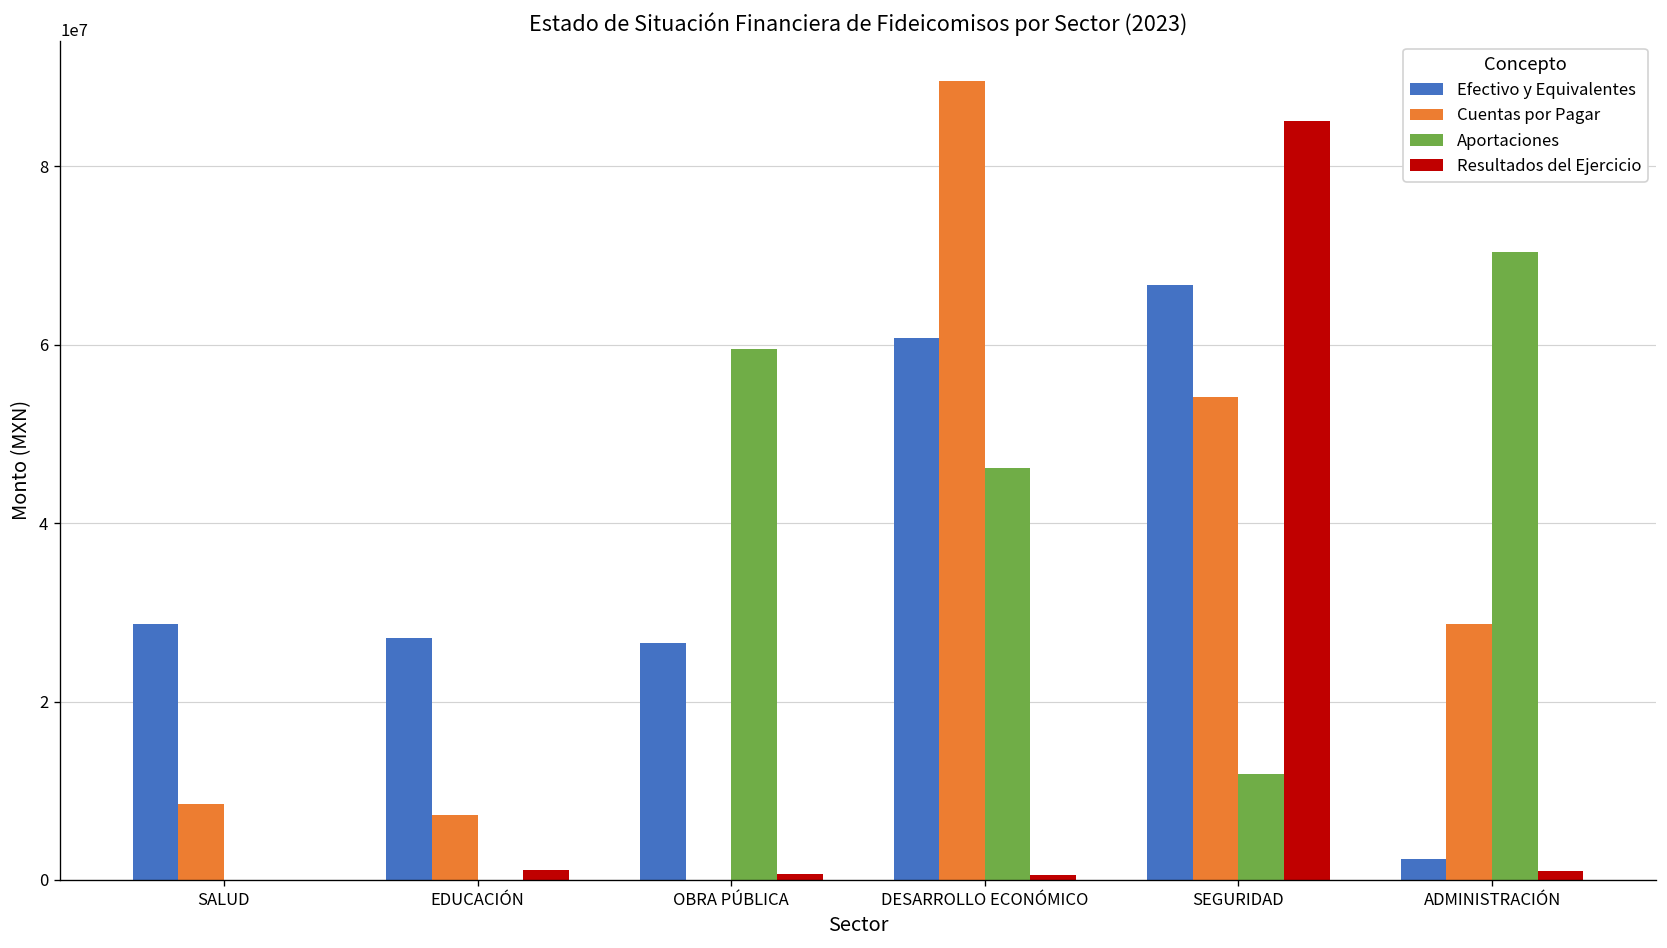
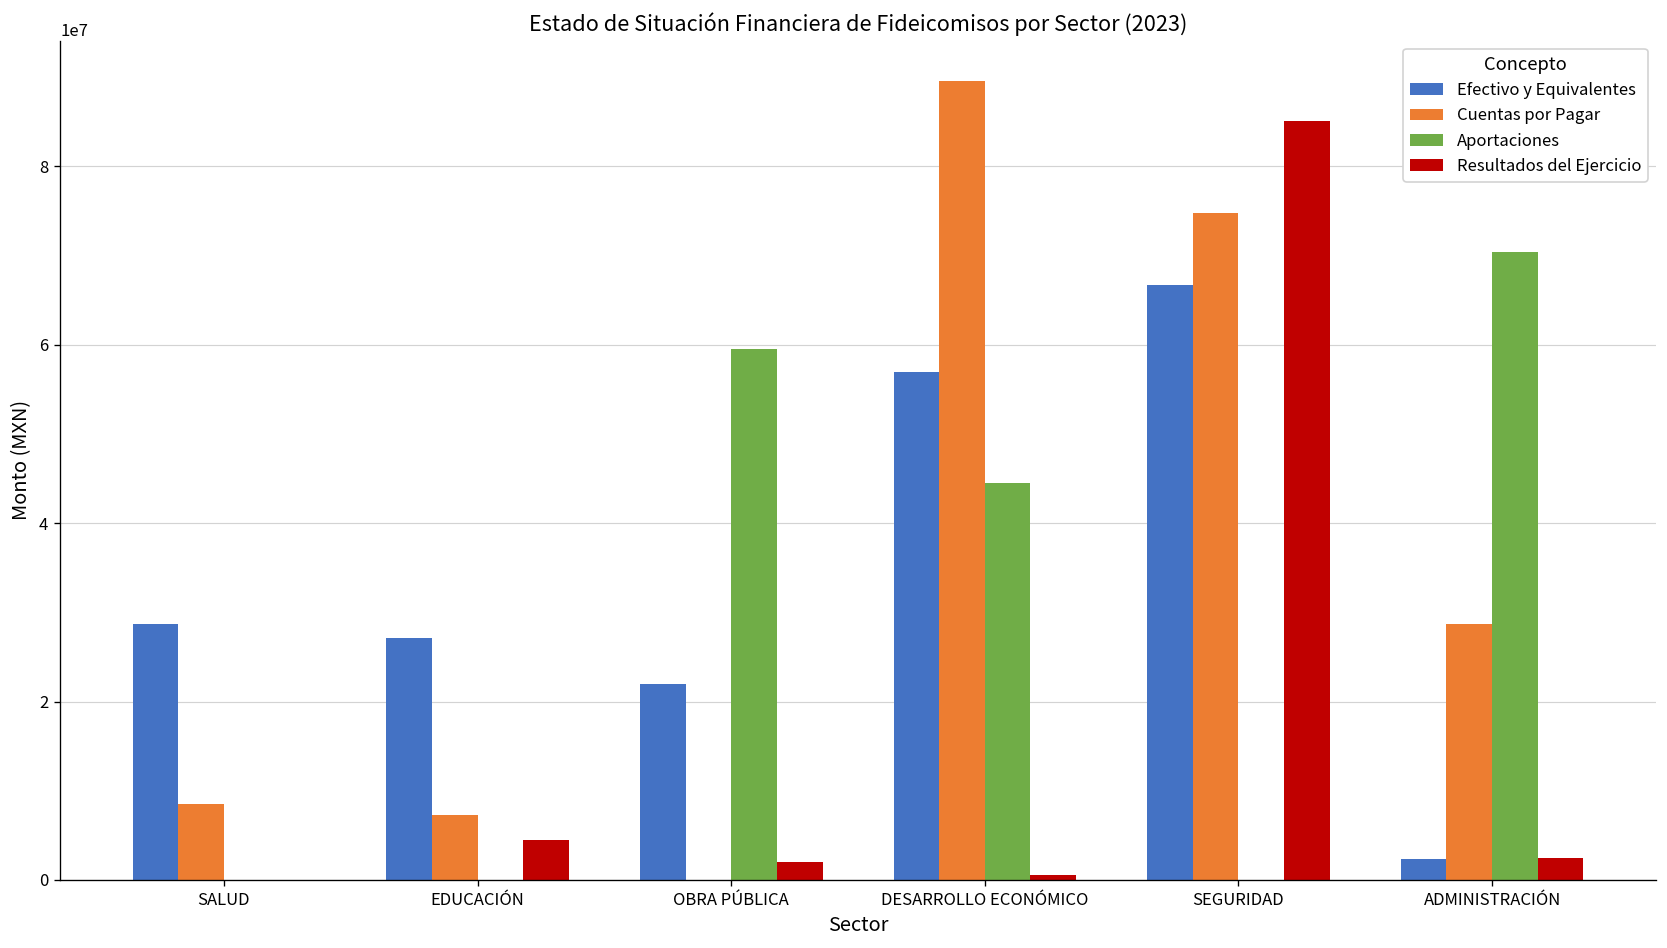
Resultados del Ejercicio, EDUCACIÓN: 1000000 -> 4000000
Efectivo y Equivalentes, OBRA PÚBLICA: 27000000 -> 22000000
Resultados del Ejercicio, OBRA PÚBLICA: 1000000 -> 2000000
Efectivo y Equivalentes, DESARROLLO ECONÓMICO: 61000000 -> 57000000
Aportaciones, DESARROLLO ECONÓMICO: 46000000 -> 45000000
Cuentas por Pagar, SEGURIDAD: 54000000 -> 75000000
Aportaciones, SEGURIDAD: 12000000 -> 0
Resultados del Ejercicio, ADMINISTRACIÓN: 1000000 -> 2000000
